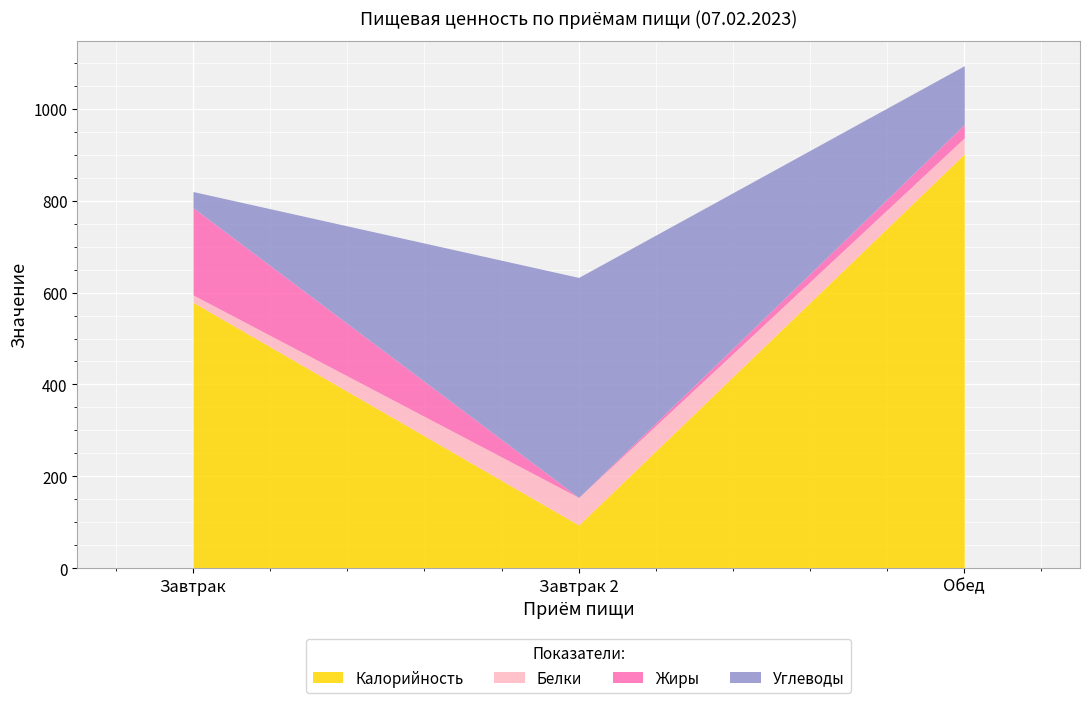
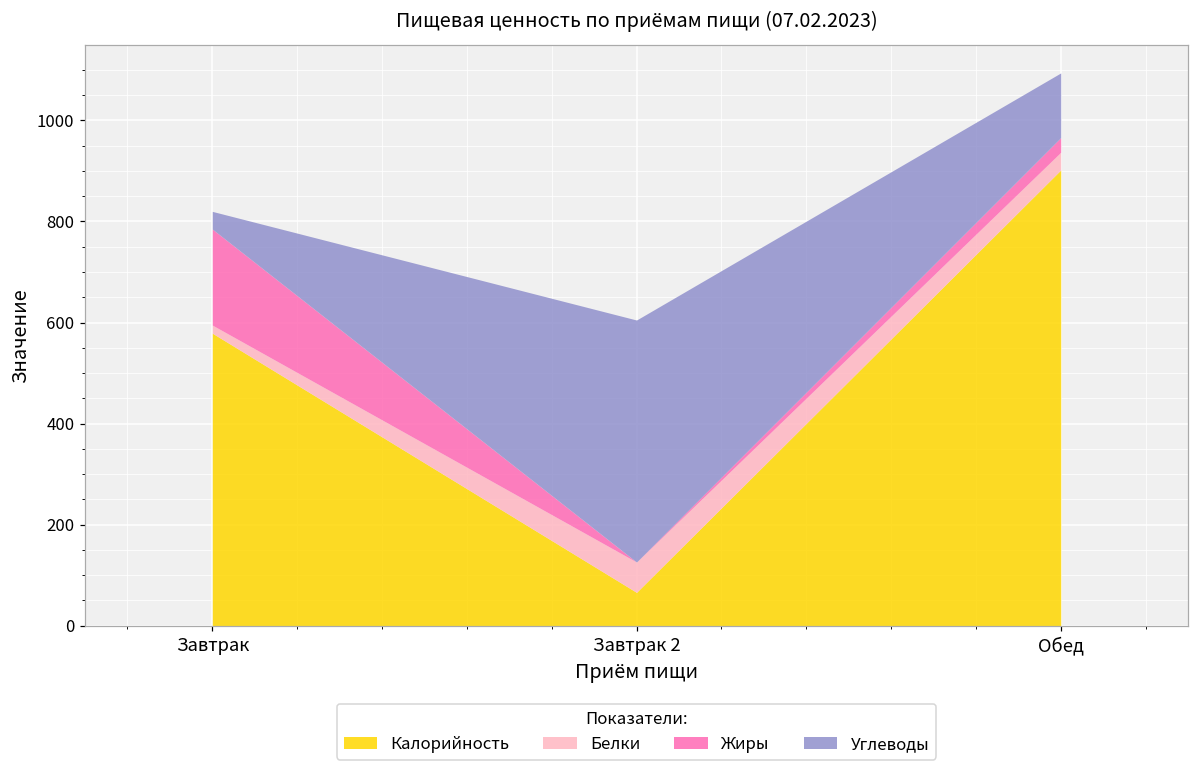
Калорийность, Завтрак 2: 90 -> 70
